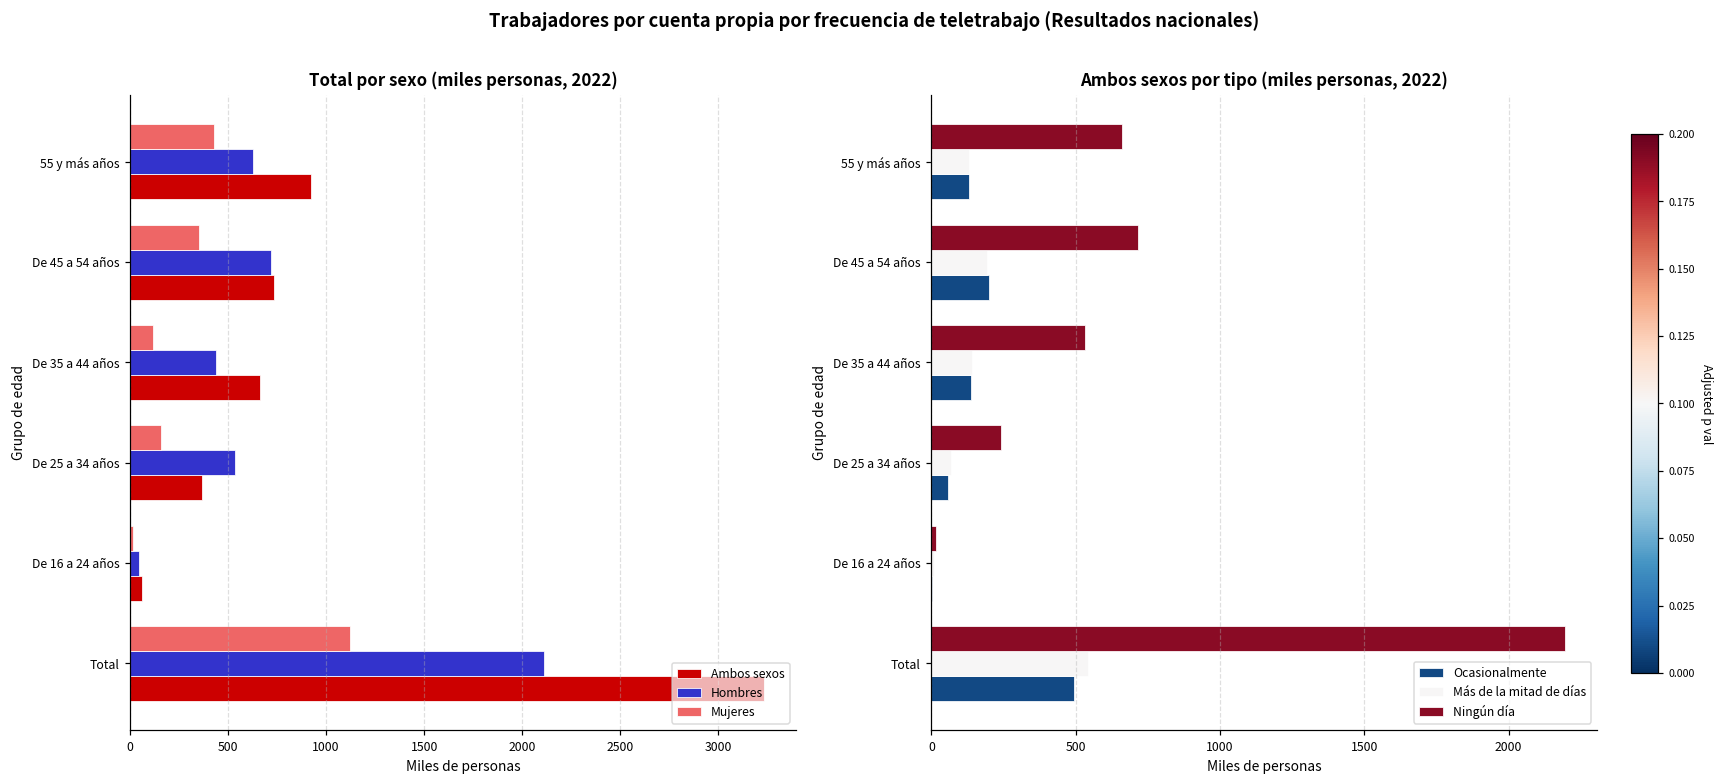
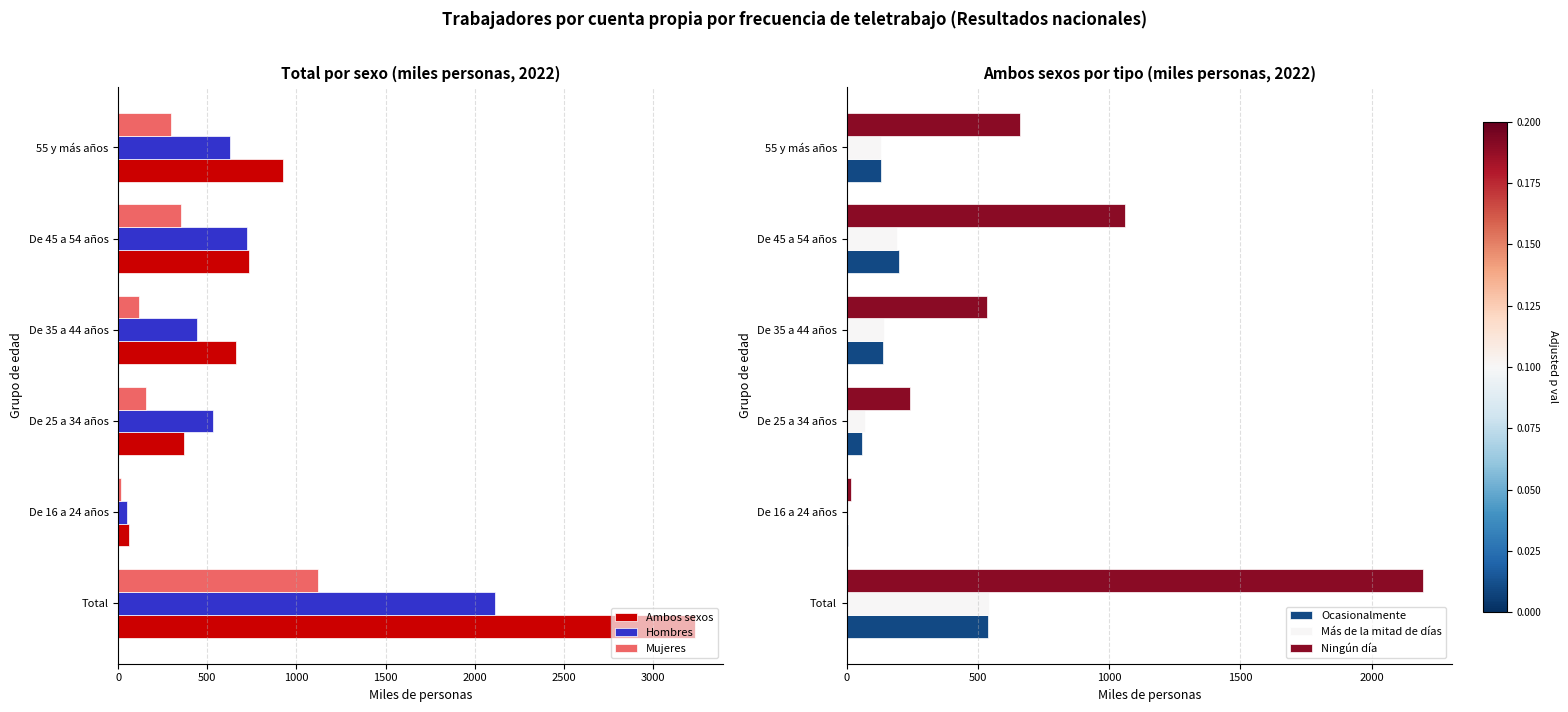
Total por sexo (miles personas, 2022), Mujeres, 55 y más años: 430 -> 300
Ambos sexos por tipo (miles personas, 2022), Ningún día, De 45 a 54 años: 710 -> 1060
Ambos sexos por tipo (miles personas, 2022), Ocasionalmente, Total: 490 -> 540
